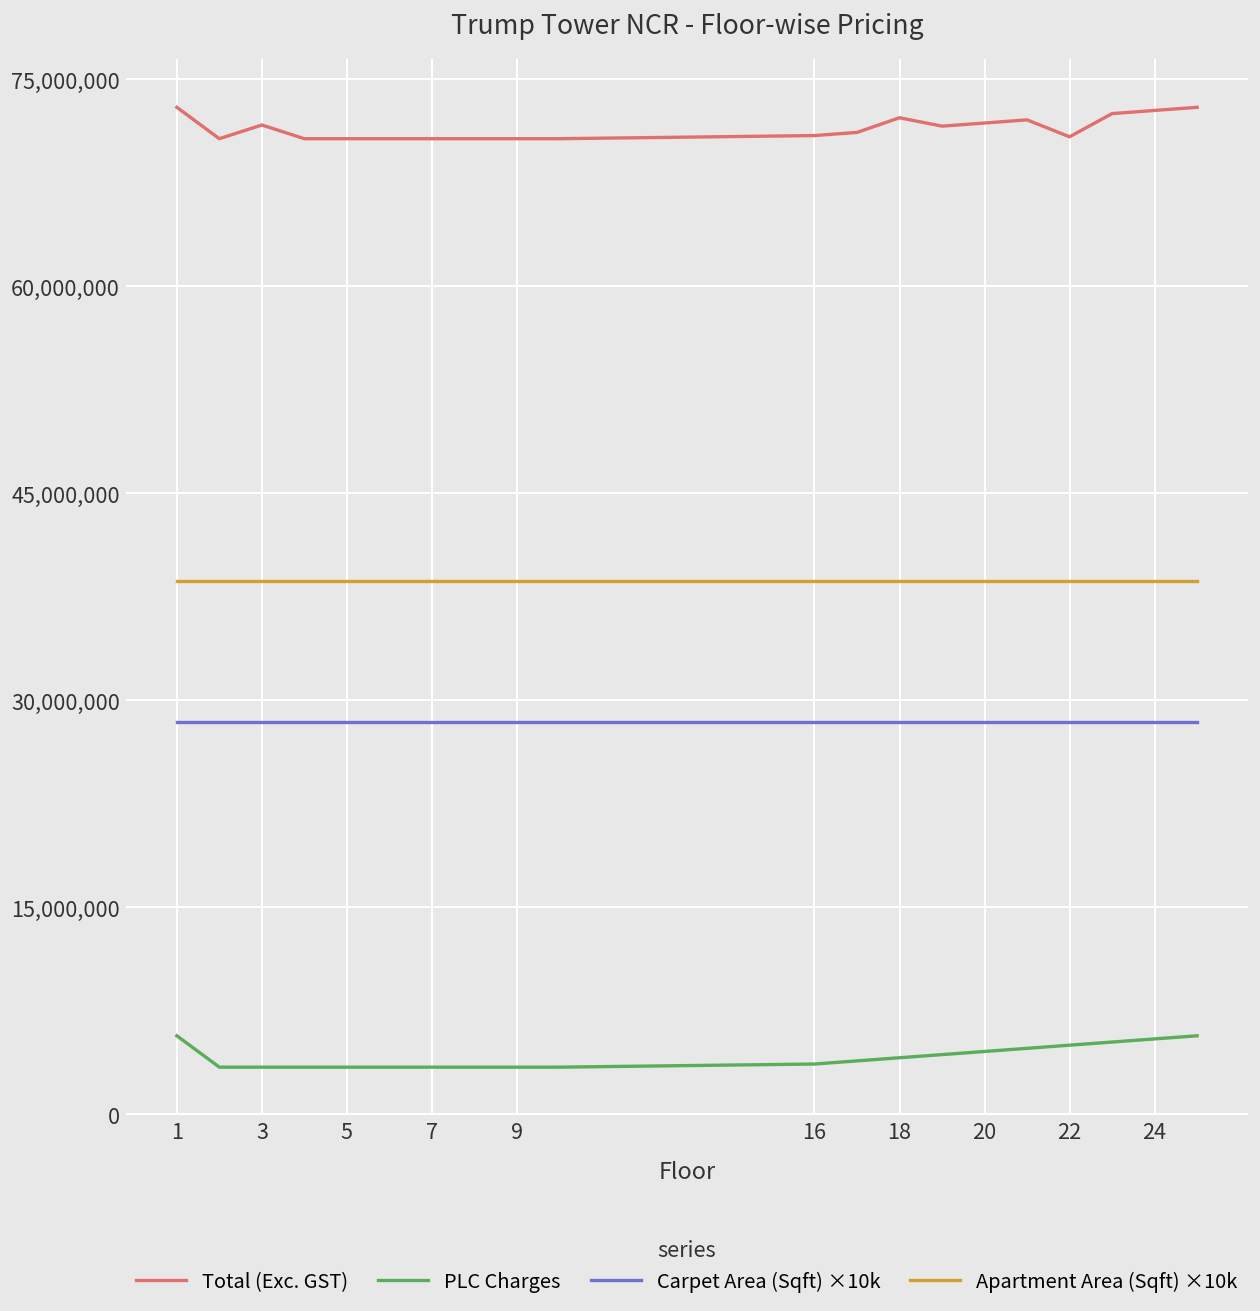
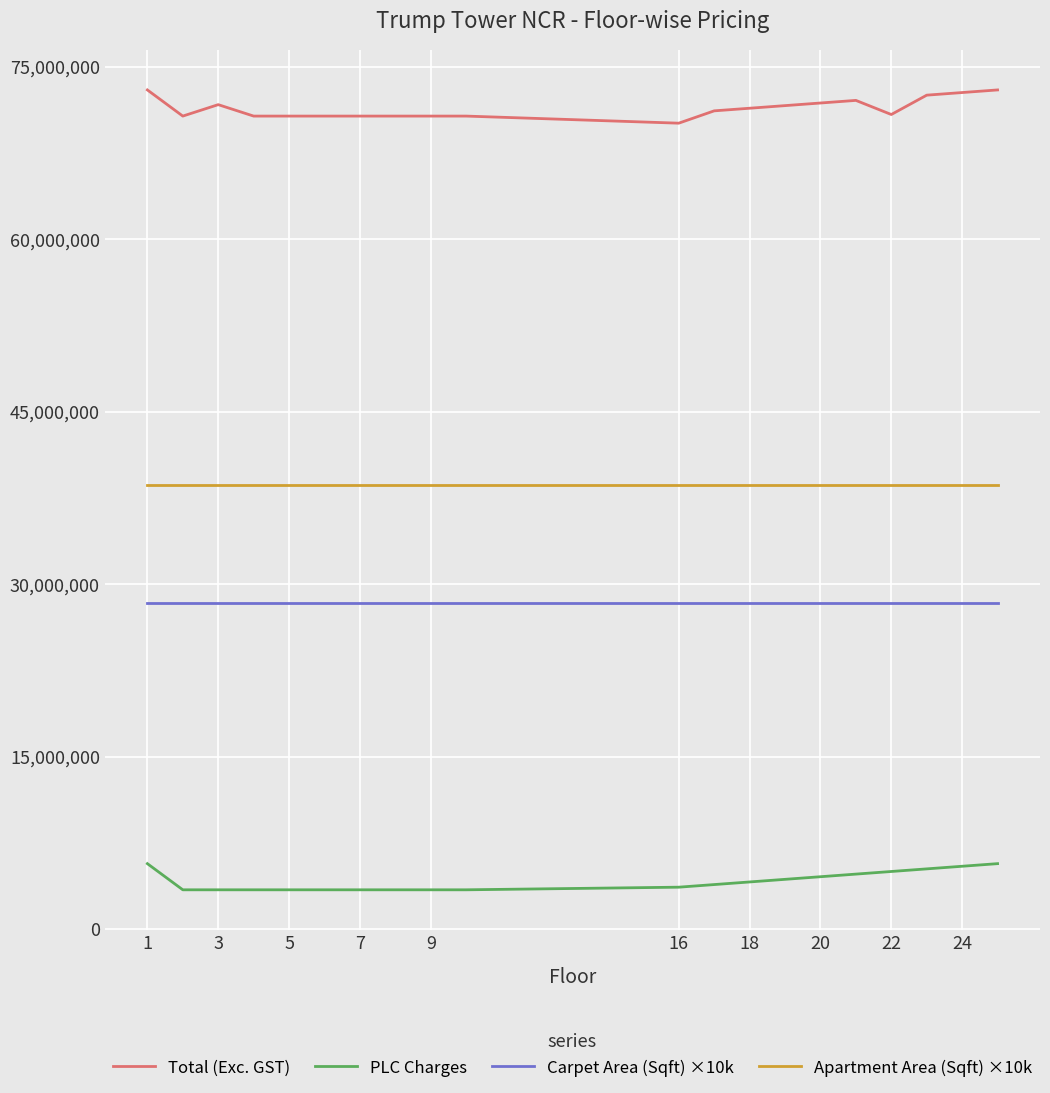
Total (Exc. GST), 16: 70,900,000 -> 70,100,000
Total (Exc. GST), 18: 72,200,000 -> 71,400,000
